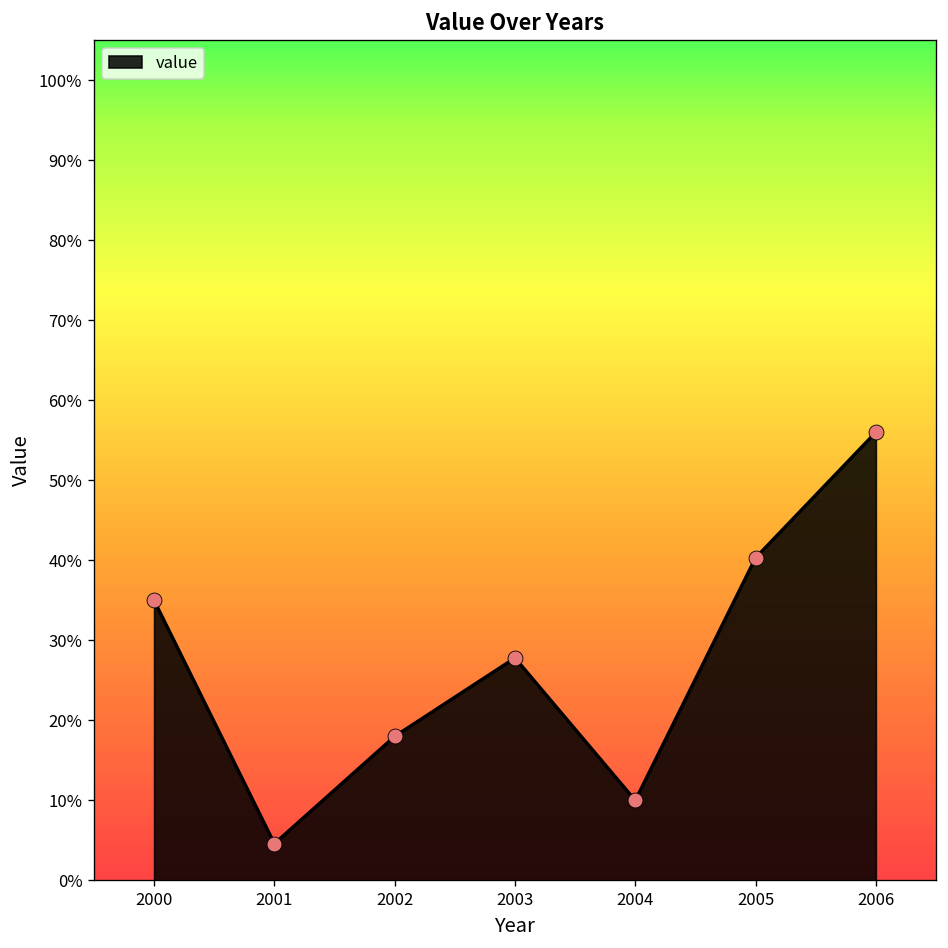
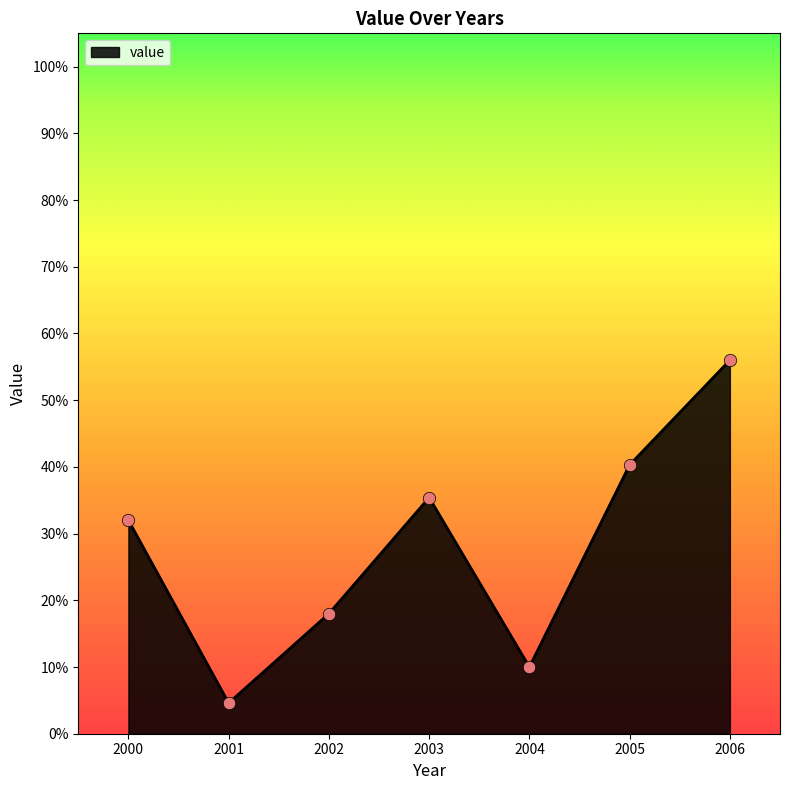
2000: 35% -> 32%
2003: 28% -> 35%
